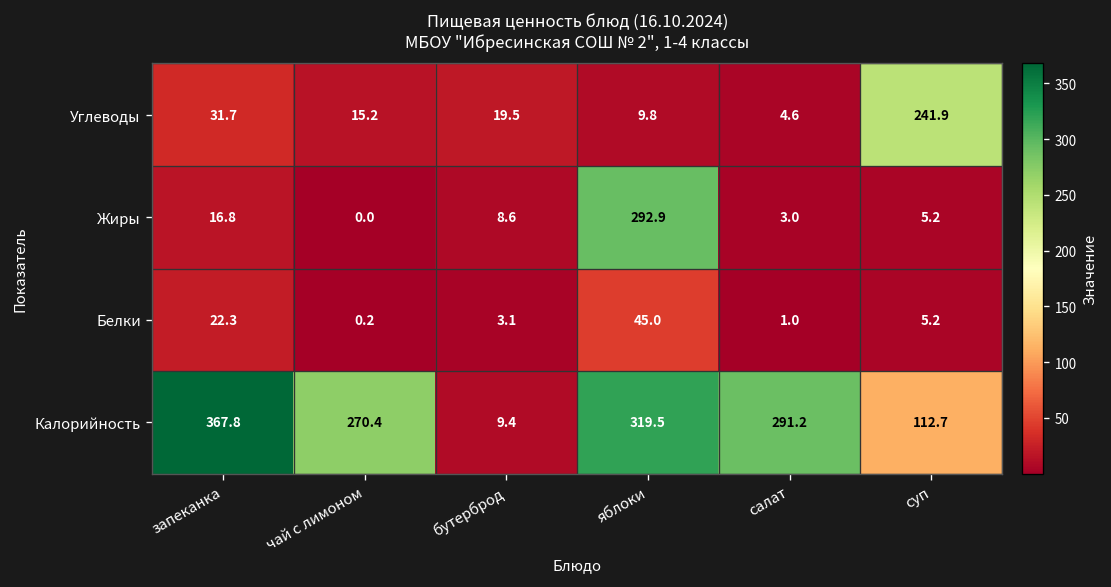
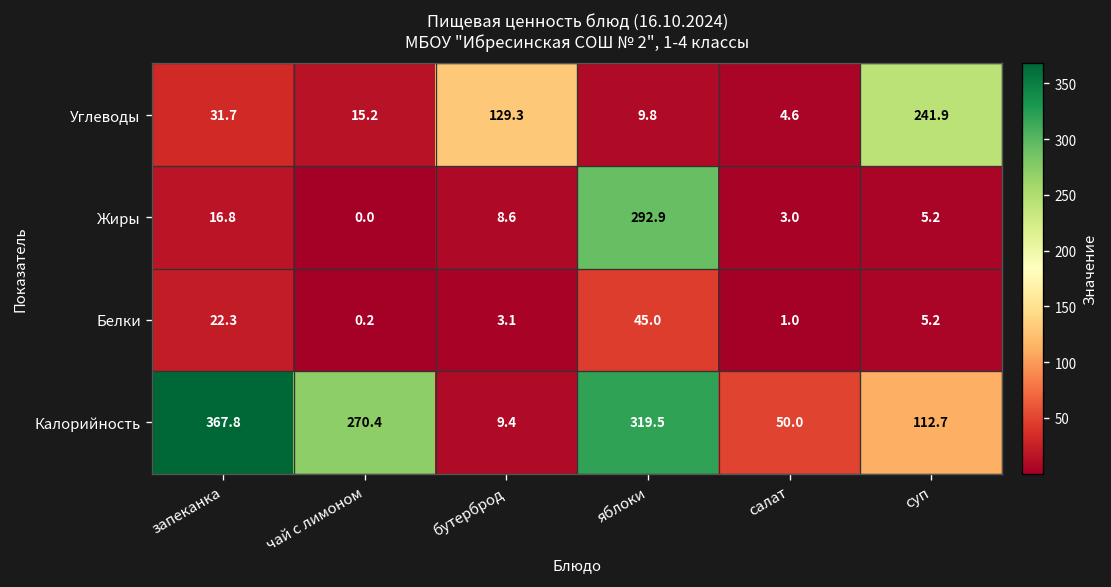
Углеводы, бутерброд: 19.5 -> 129.3
Калорийность, салат: 291.2 -> 50.0
